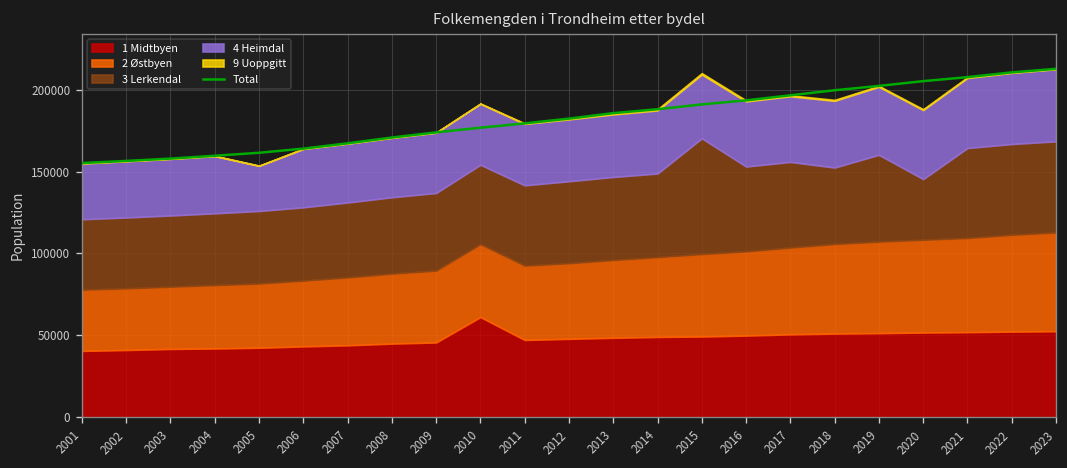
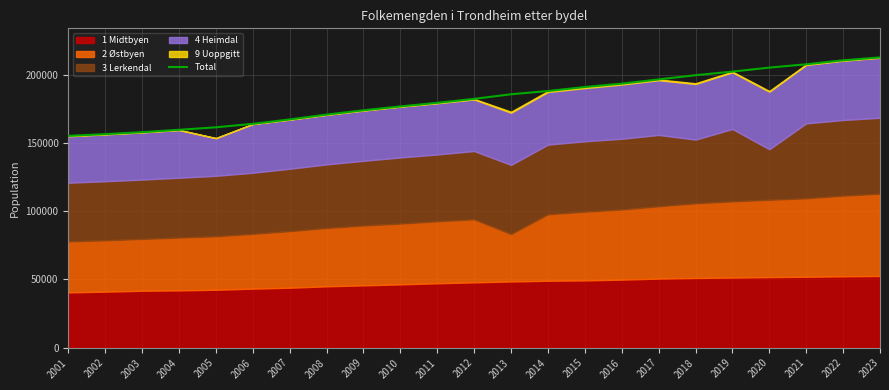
1 Midtbyen, 2010: 61000 -> 46000
2 Østbyen, 2013: 47000 -> 35000
3 Lerkendal, 2015: 71000 -> 52000
